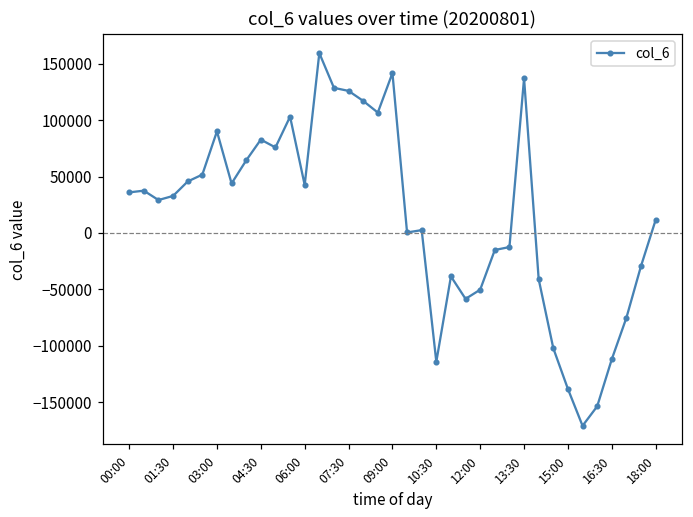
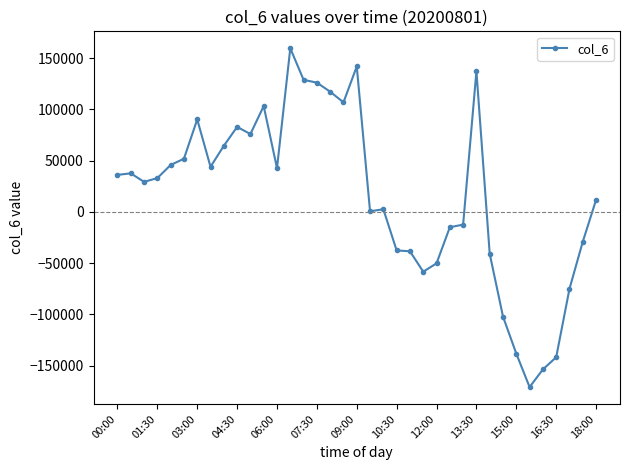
10:30: -114000 -> -38000
16:30: -112000 -> -142000
